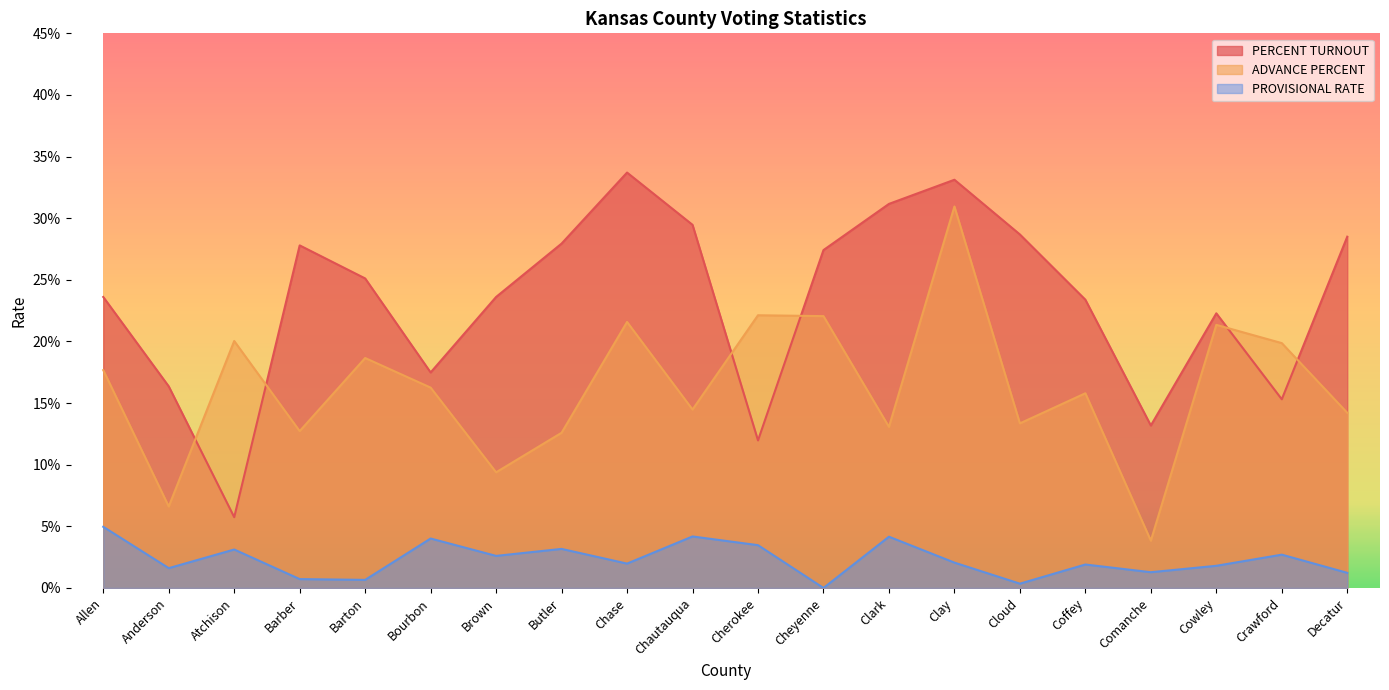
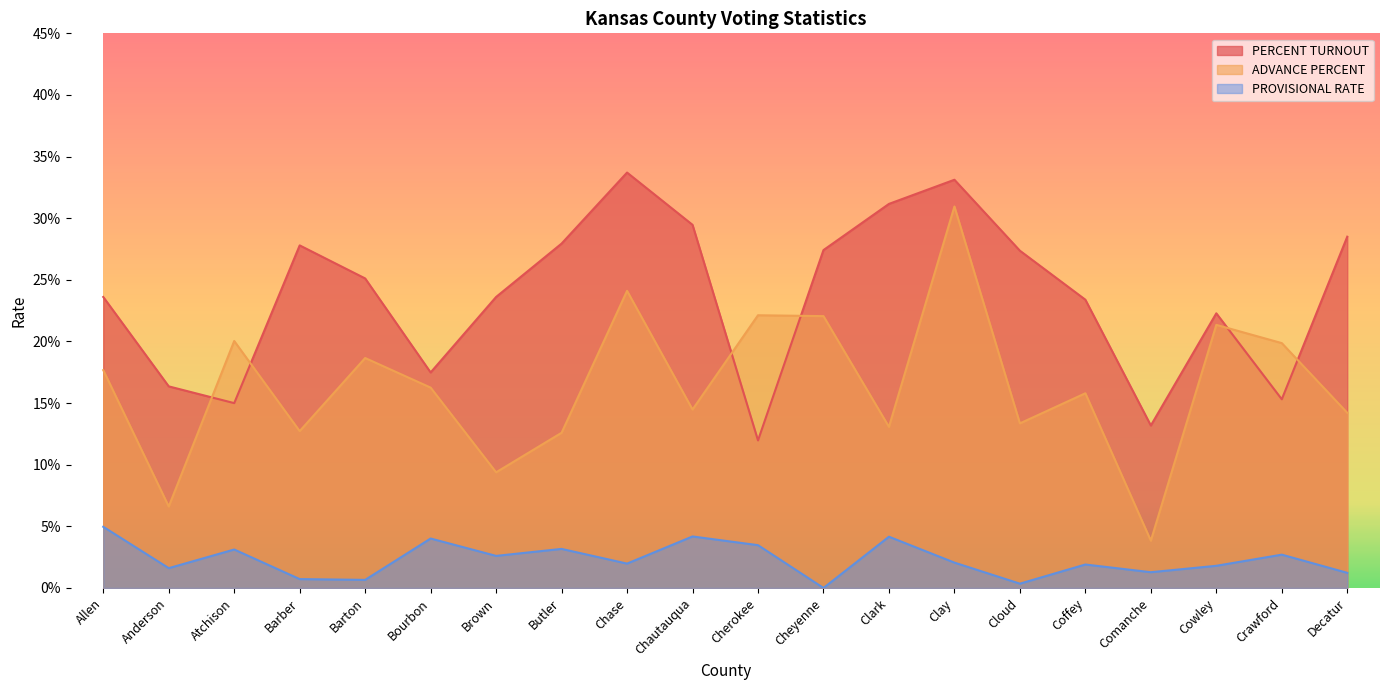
PERCENT TURNOUT, Atchison: 5.7% -> 15.0%
ADVANCE PERCENT, Chase: 21.6% -> 24.1%
PERCENT TURNOUT, Cloud: 28.7% -> 27.4%
